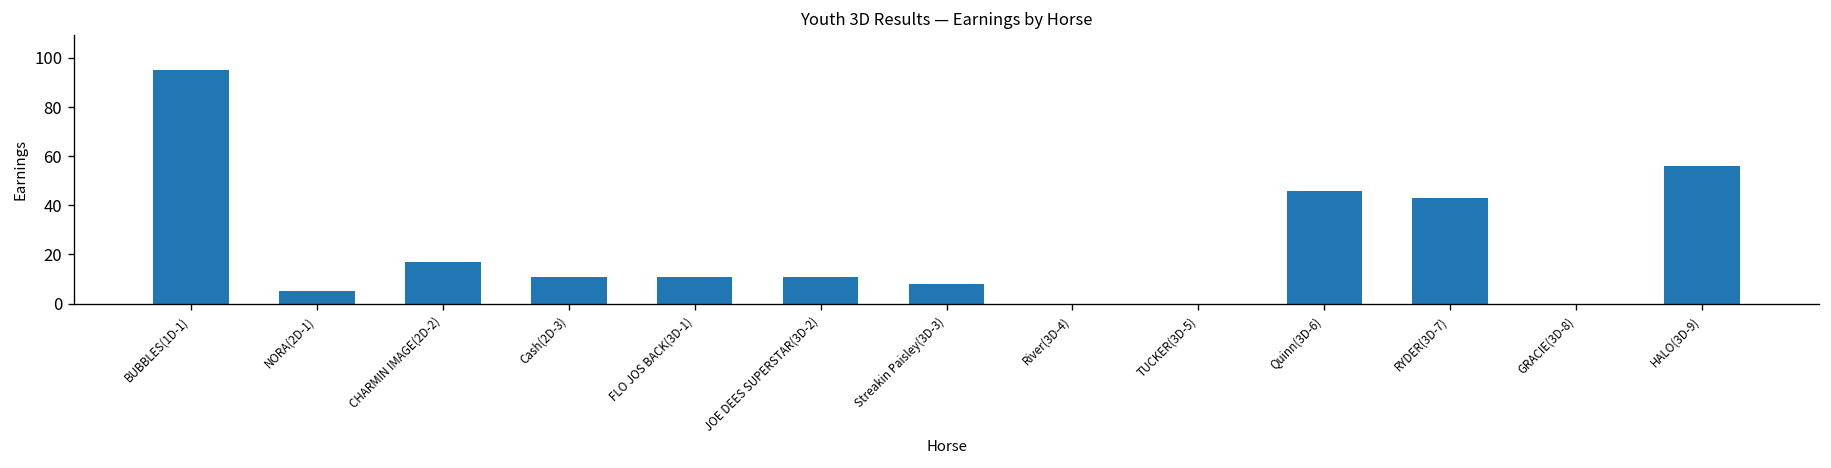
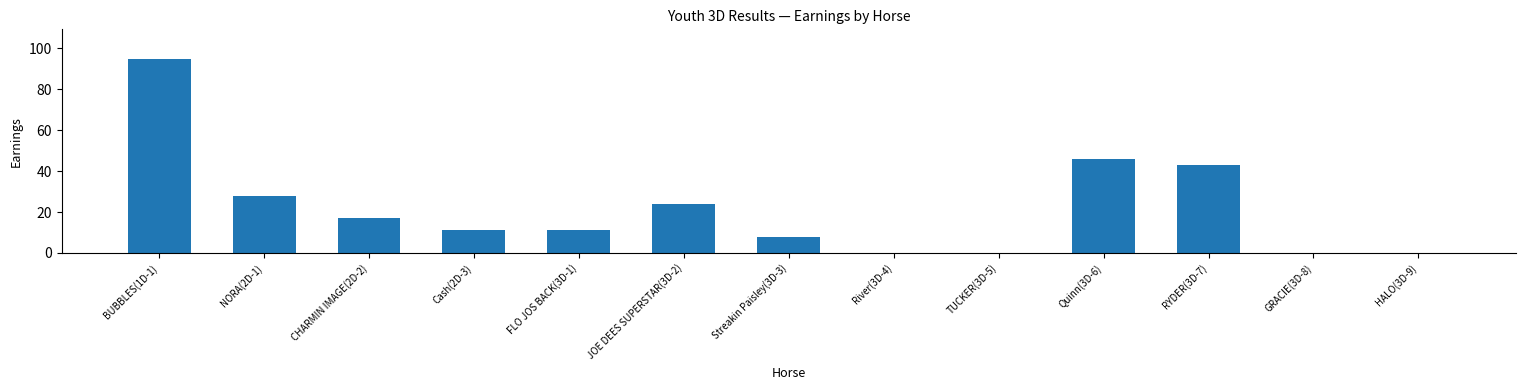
NORA(2D-1): 5 -> 28
JOE DEES SUPERSTAR(3D-2): 11 -> 24
HALO(3D-9): 56 -> 0
